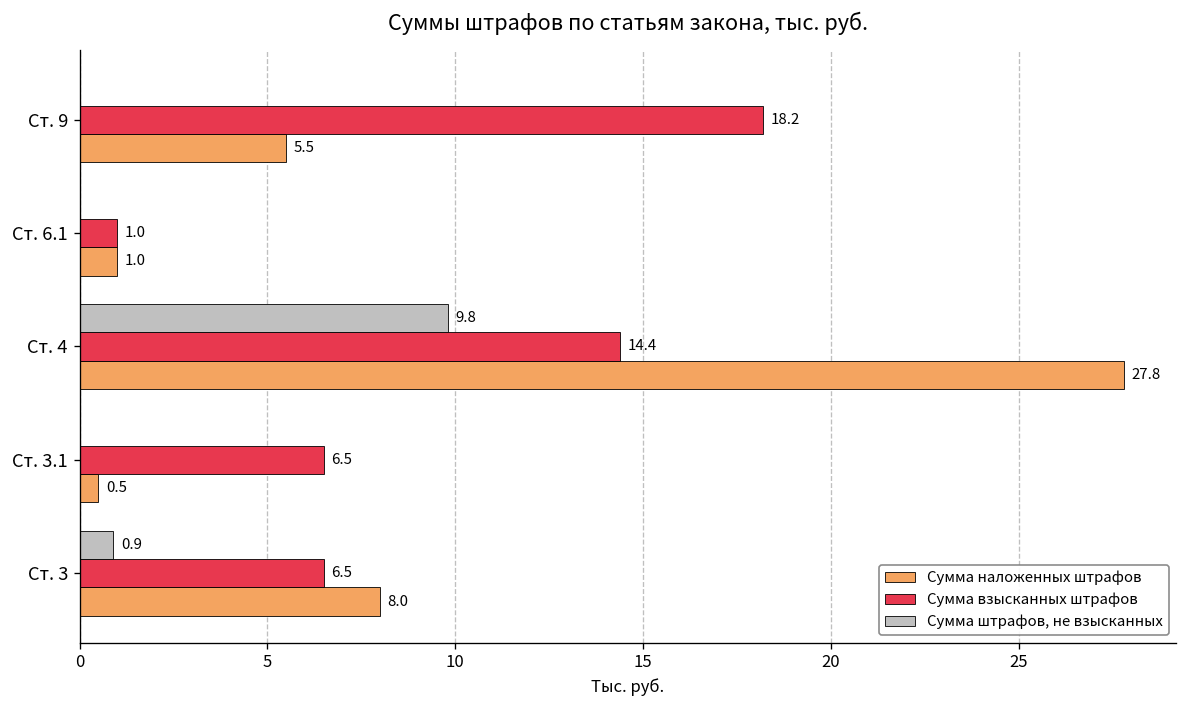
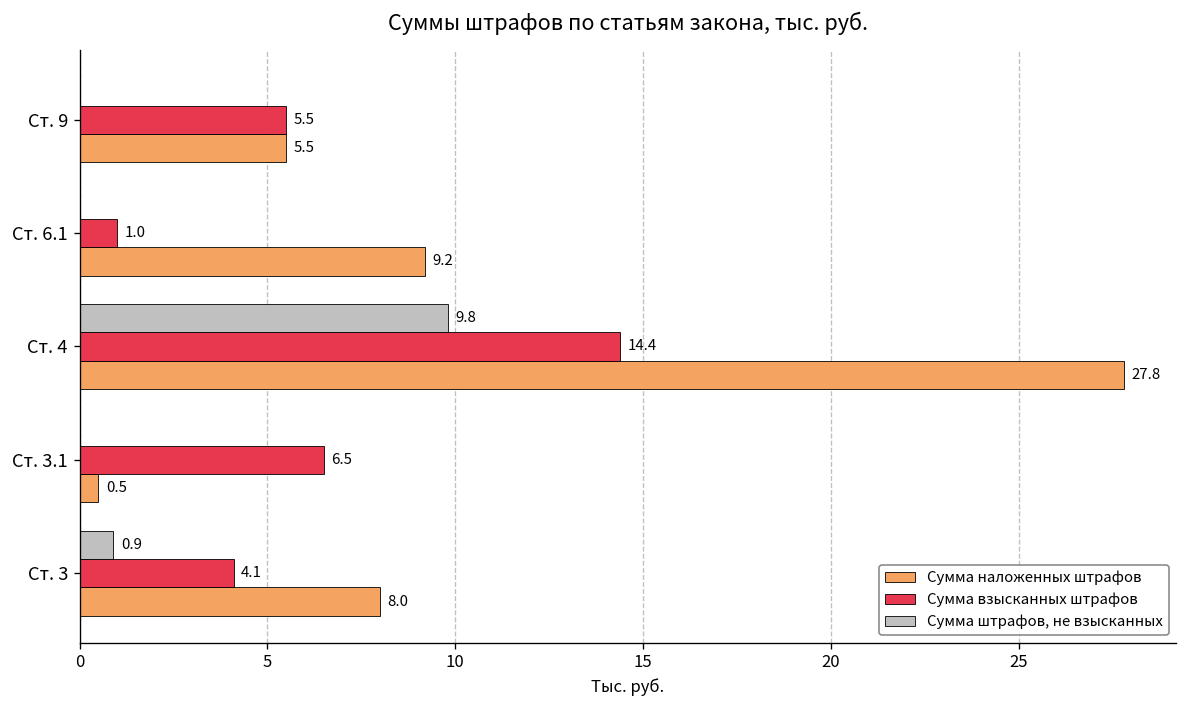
Сумма взысканных штрафов, Ст. 9: 18.2 -> 5.5
Сумма наложенных штрафов, Ст. 6.1: 1.0 -> 9.2
Сумма взысканных штрафов, Ст. 3: 6.5 -> 4.1
